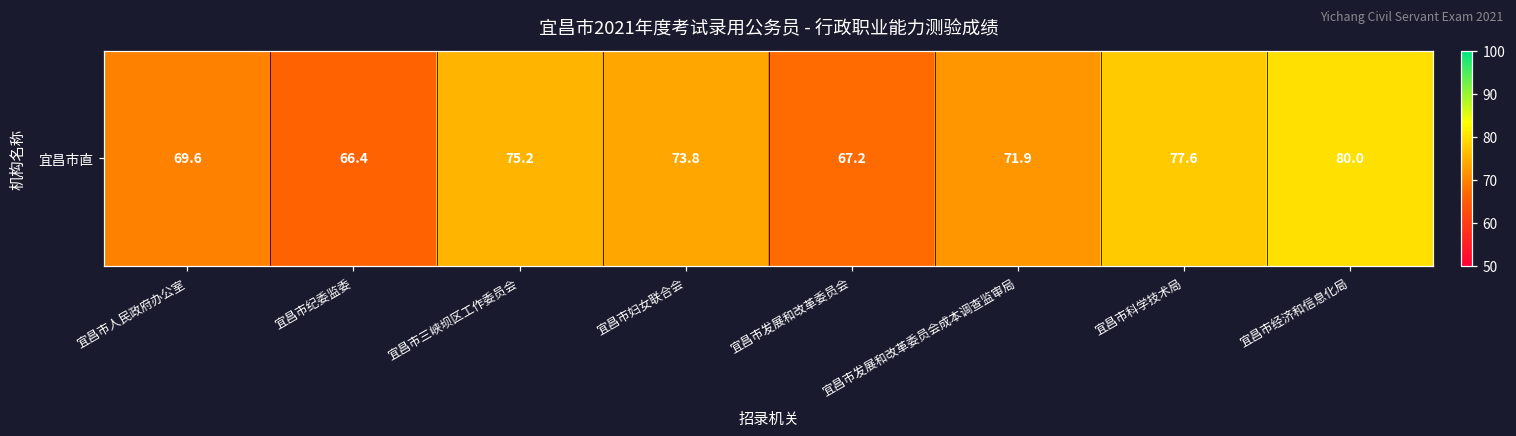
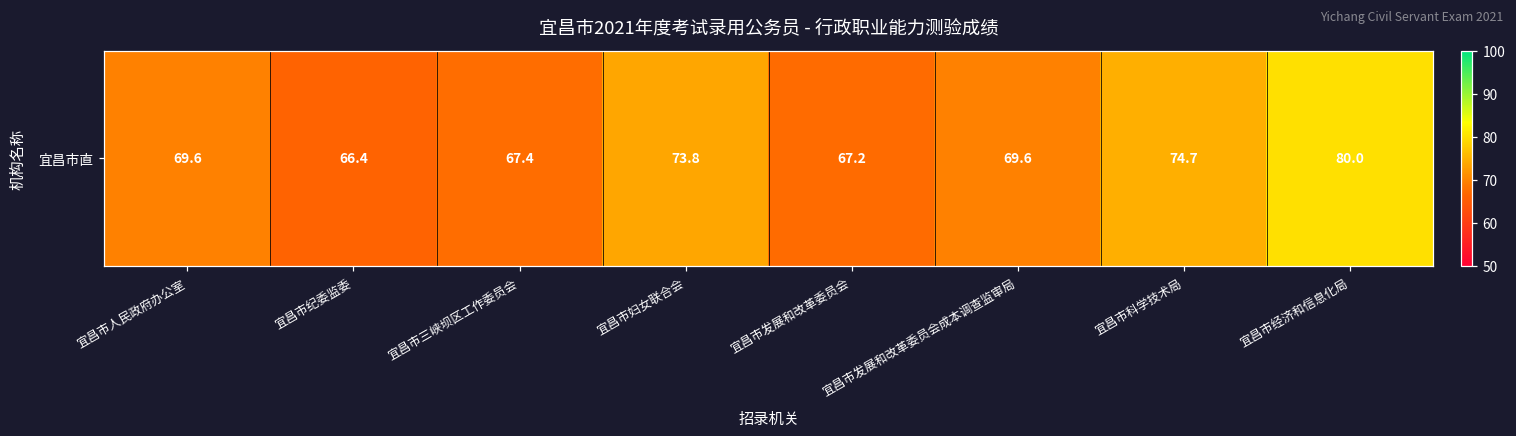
宜昌市直, 宜昌市三峡坝区工作委员会: 75.2 -> 67.4
宜昌市直, 宜昌市发展和改革委员会成本调查监审局: 71.9 -> 69.6
宜昌市直, 宜昌市科学技术局: 77.6 -> 74.7
